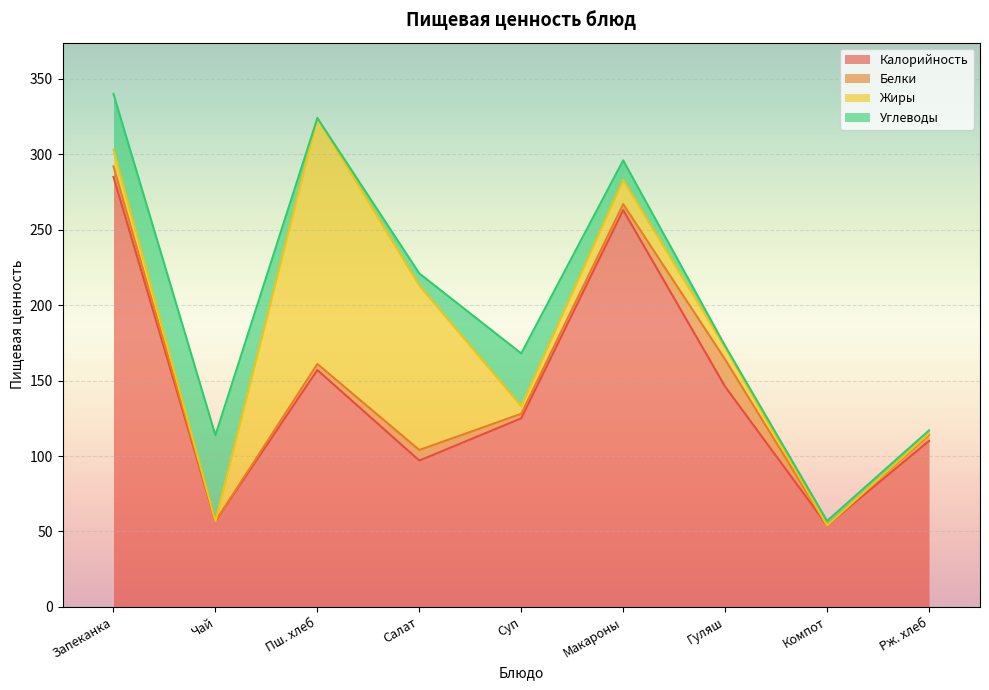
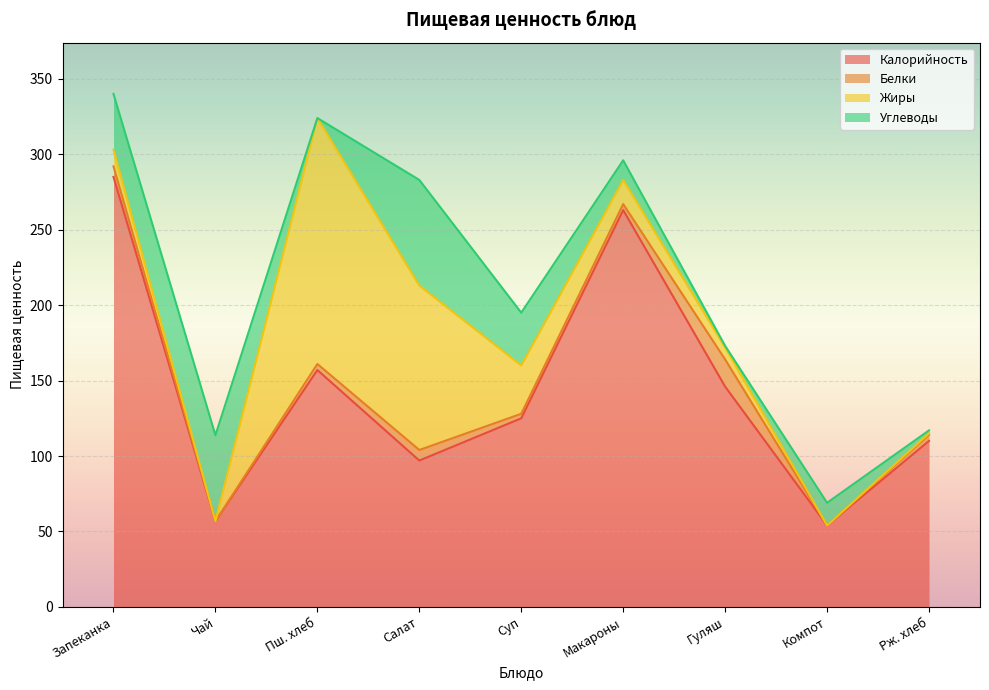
Углеводы, Салат: 8 -> 70
Жиры, Суп: 5 -> 32
Углеводы, Компот: 3 -> 15
